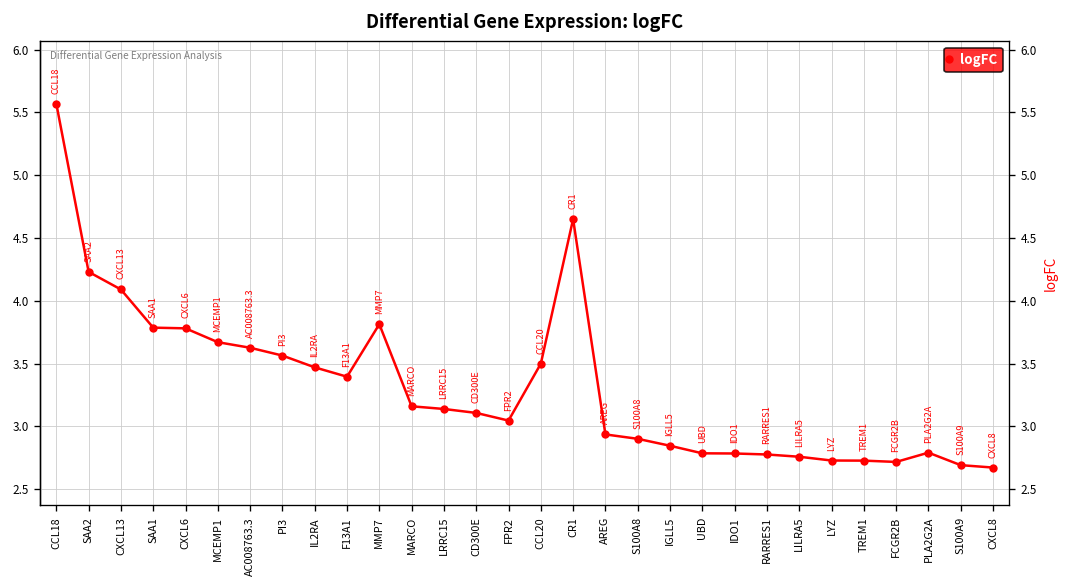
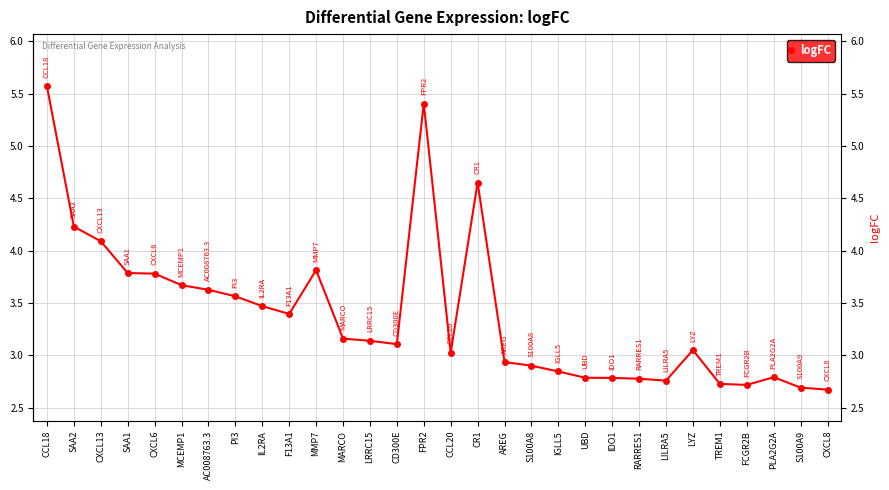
FPR2: 3.05 -> 5.41
CCL20: 3.50 -> 3.02
LYZ: 2.73 -> 3.05
